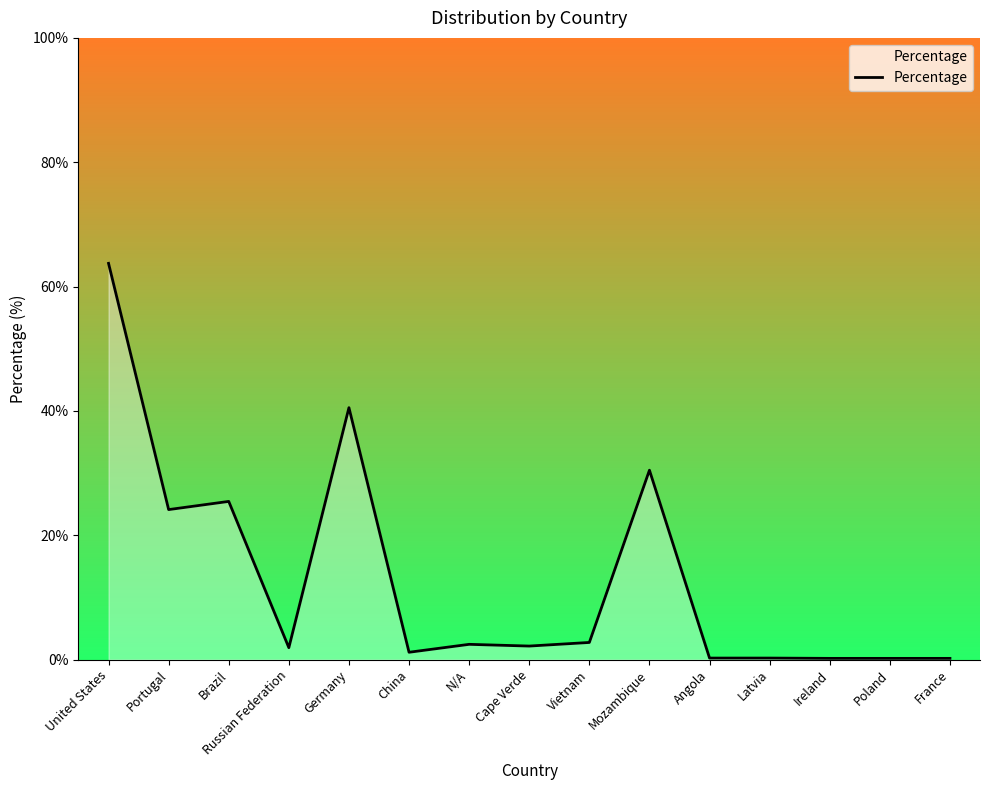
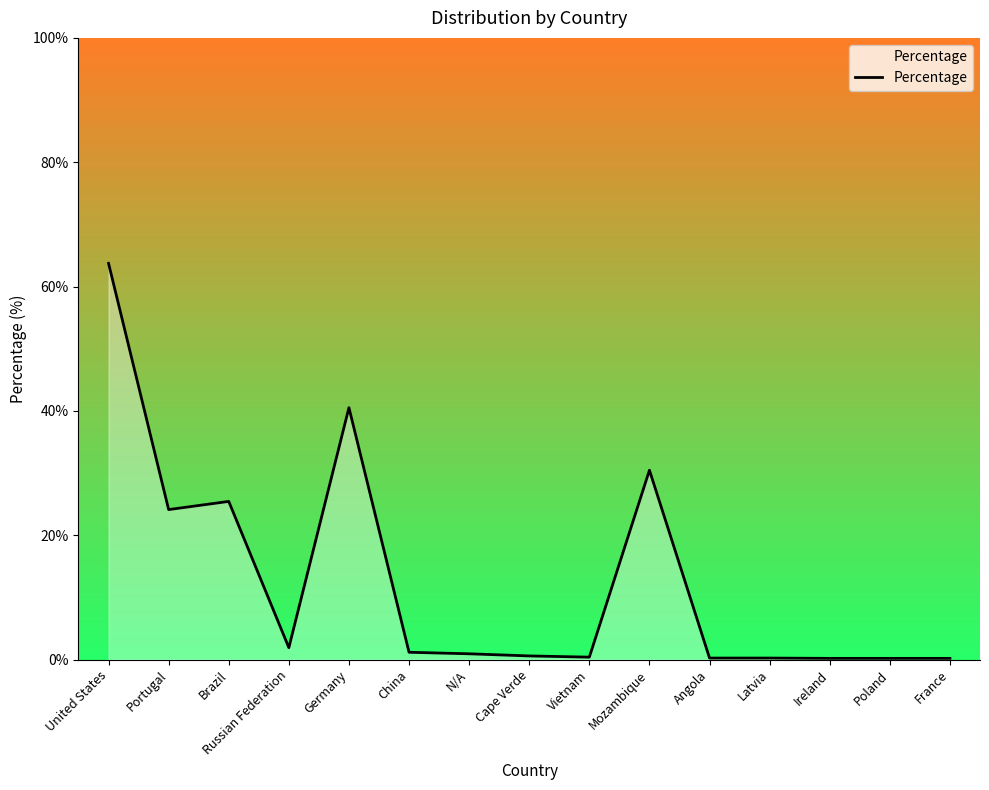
N/A: 2% -> 1%
Cape Verde: 2% -> 1%
Vietnam: 3% -> 0%
